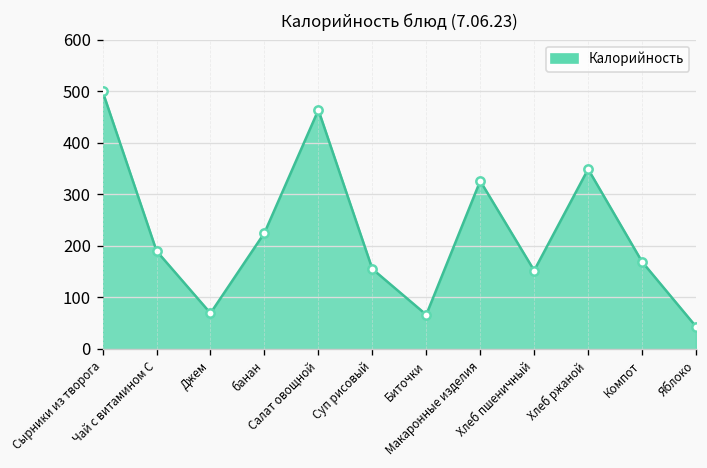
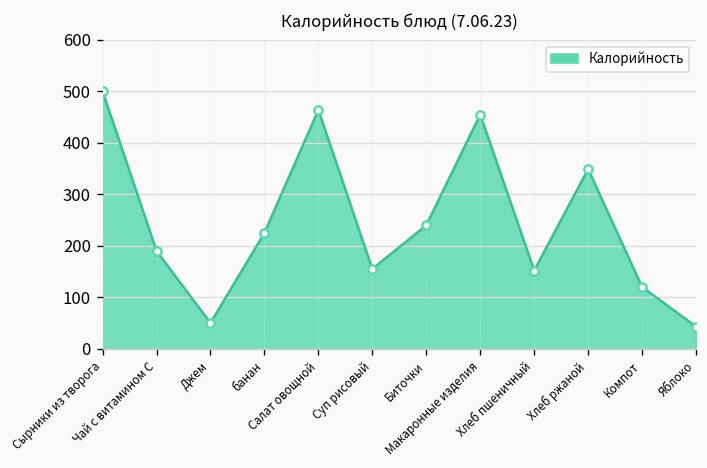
Джем: 70 -> 50
Биточки: 70 -> 240
Макаронные изделия: 330 -> 460
Компот: 170 -> 120
